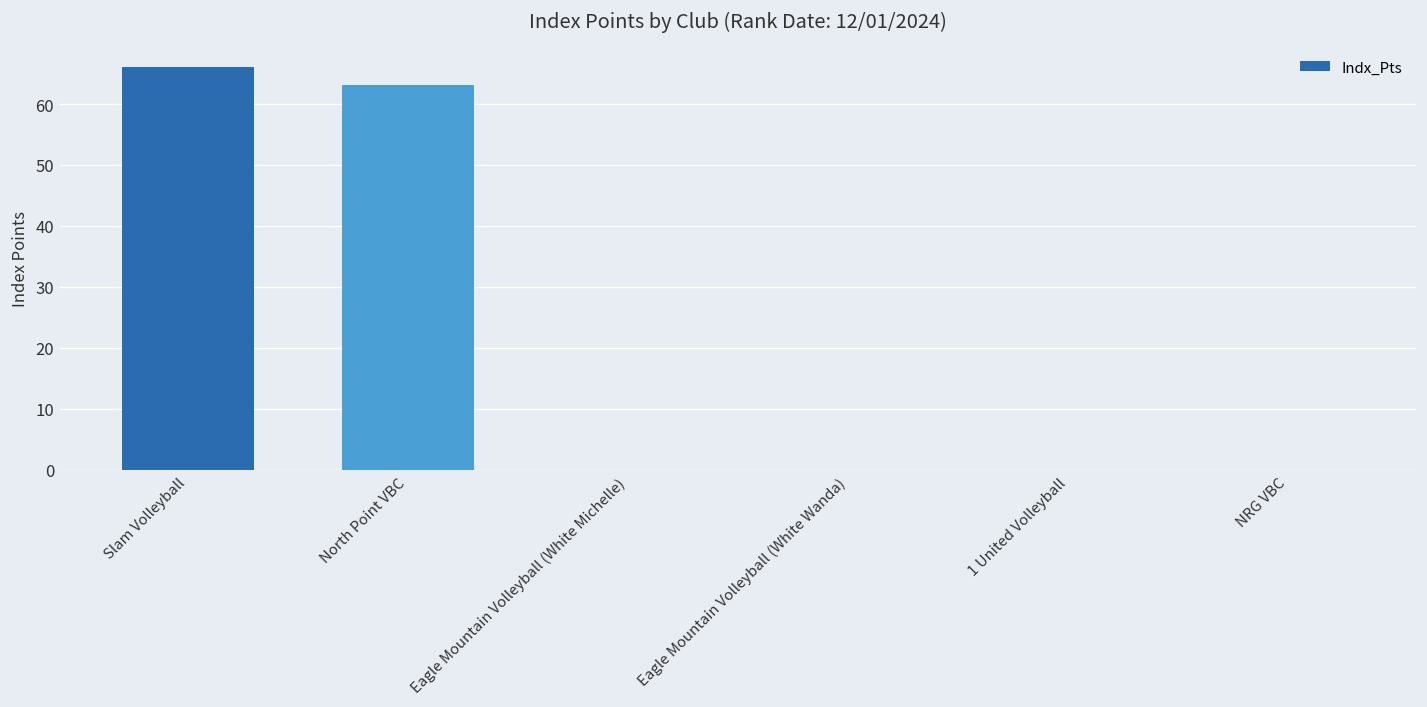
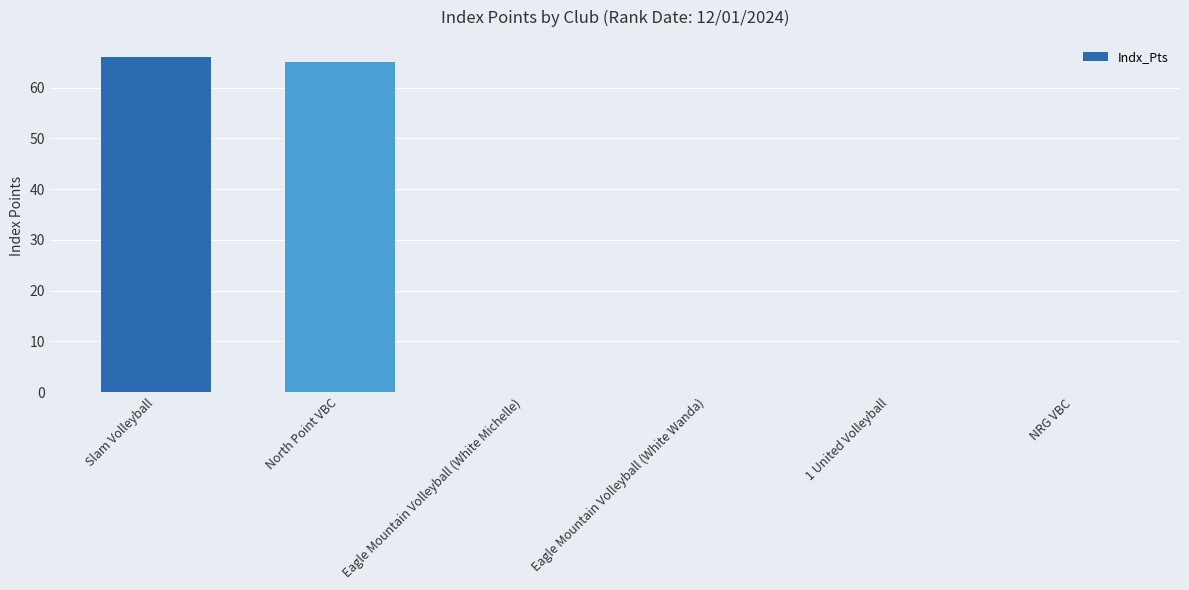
North Point VBC: 63 -> 65
